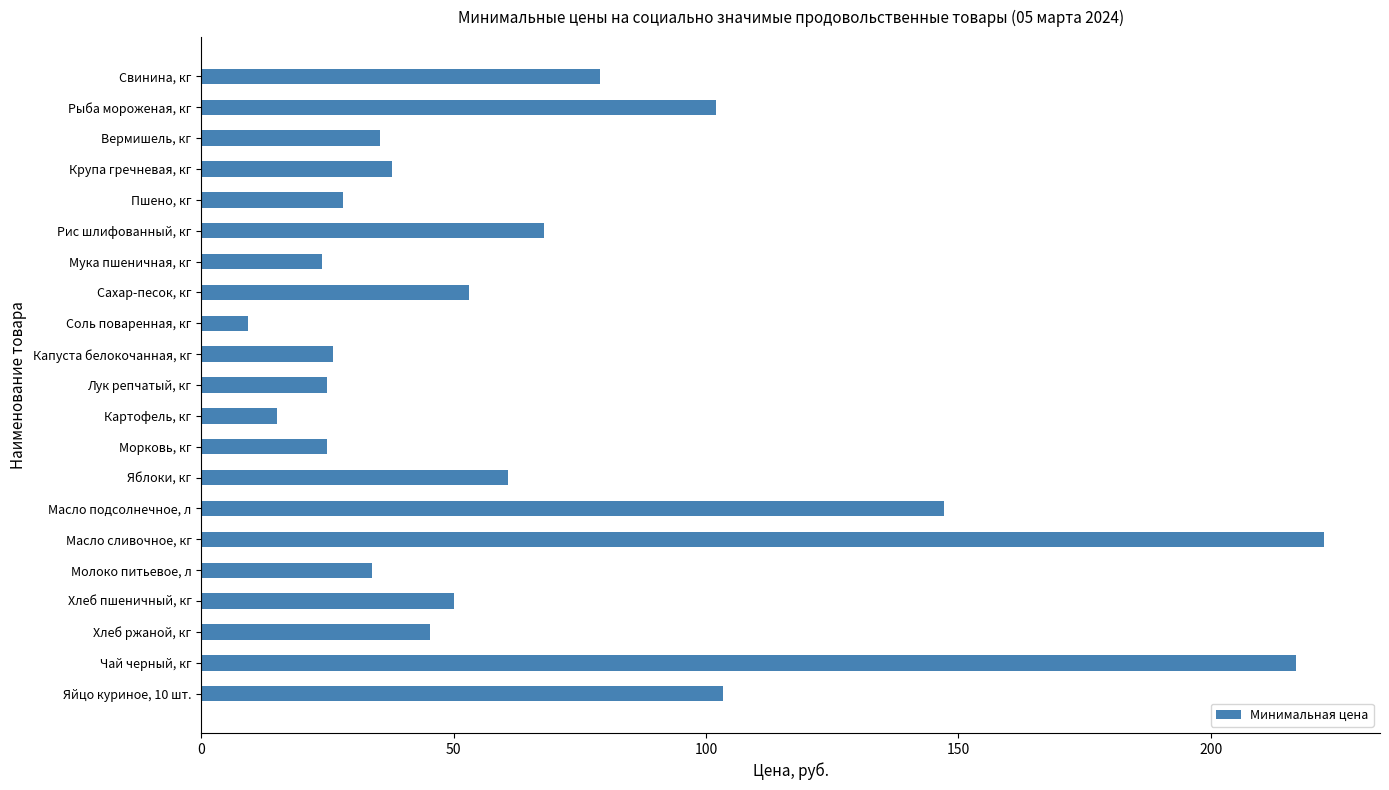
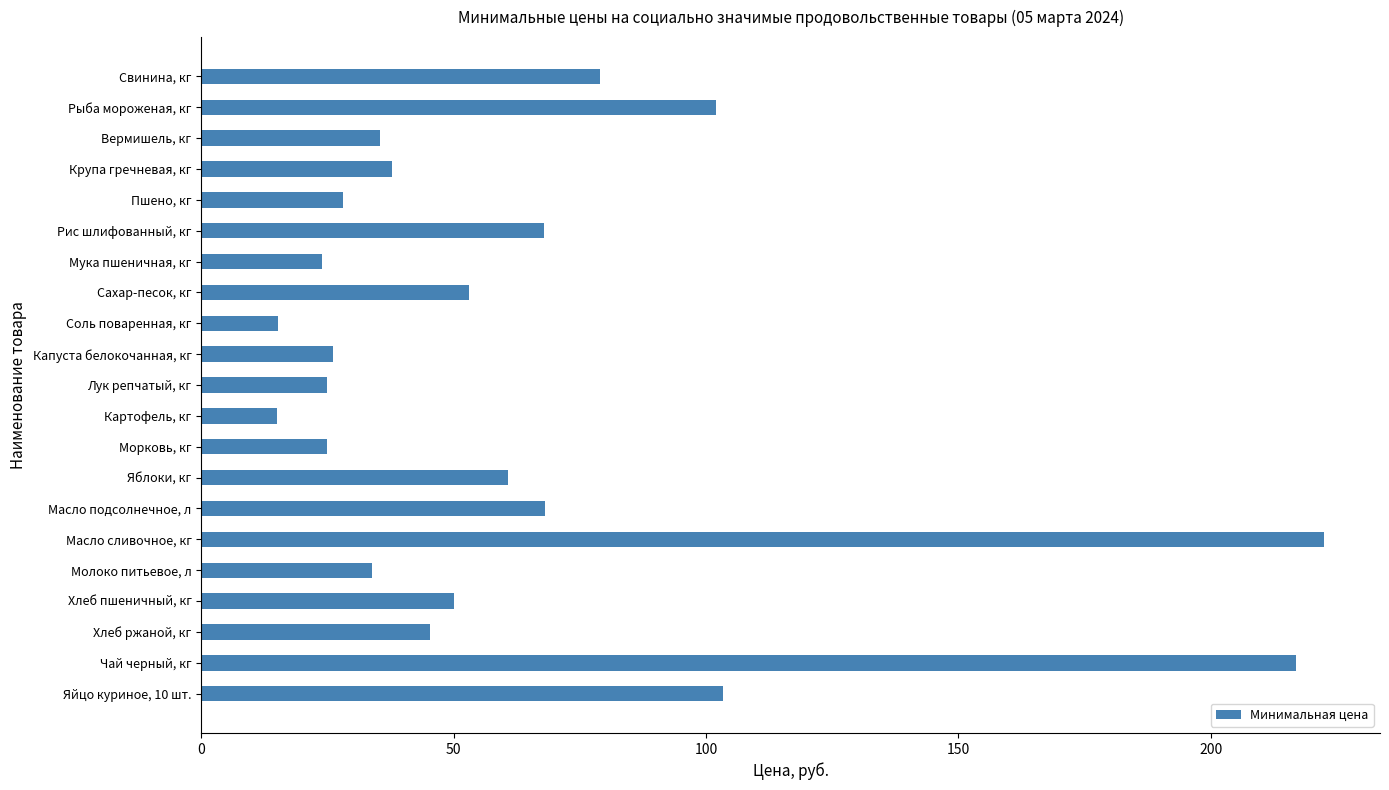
Соль поваренная, кг: 9 -> 15
Масло подсолнечное, л: 147 -> 68
